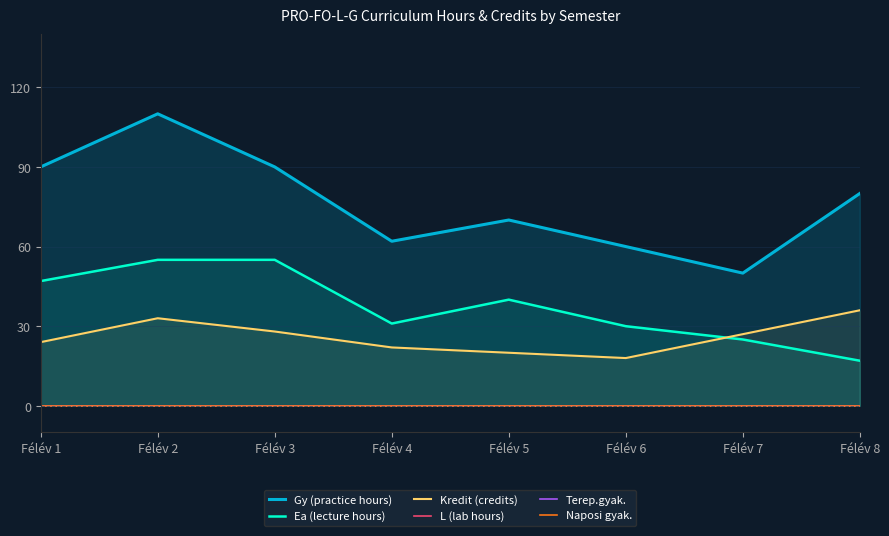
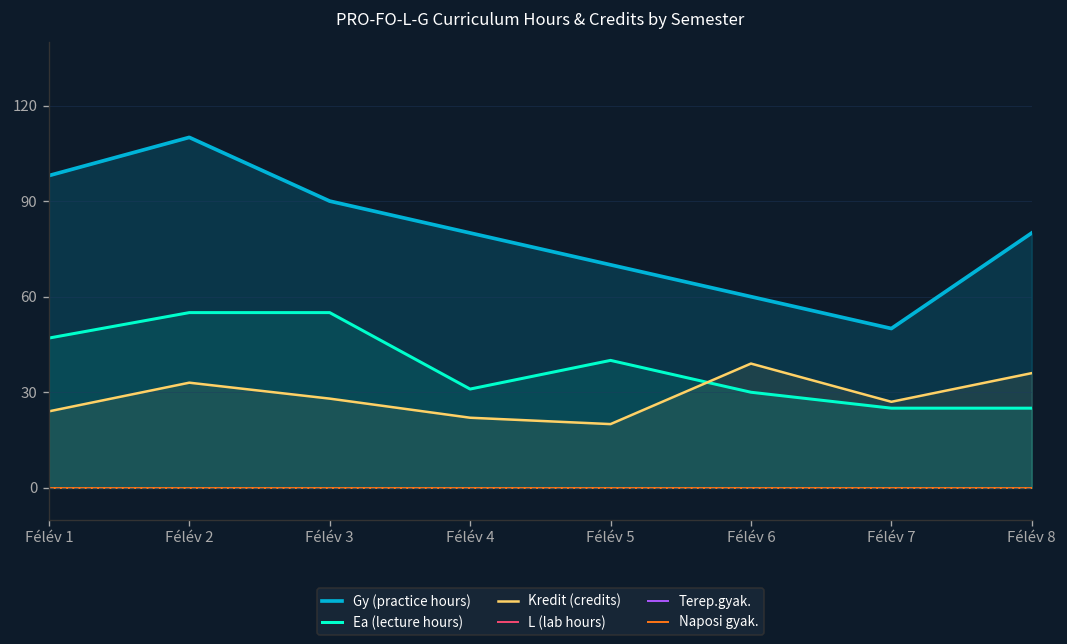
Gy (practice hours), Félév 1: 90 -> 98
Gy (practice hours), Félév 4: 62 -> 80
Kredit (credits), Félév 6: 18 -> 39
Ea (lecture hours), Félév 8: 17 -> 25
